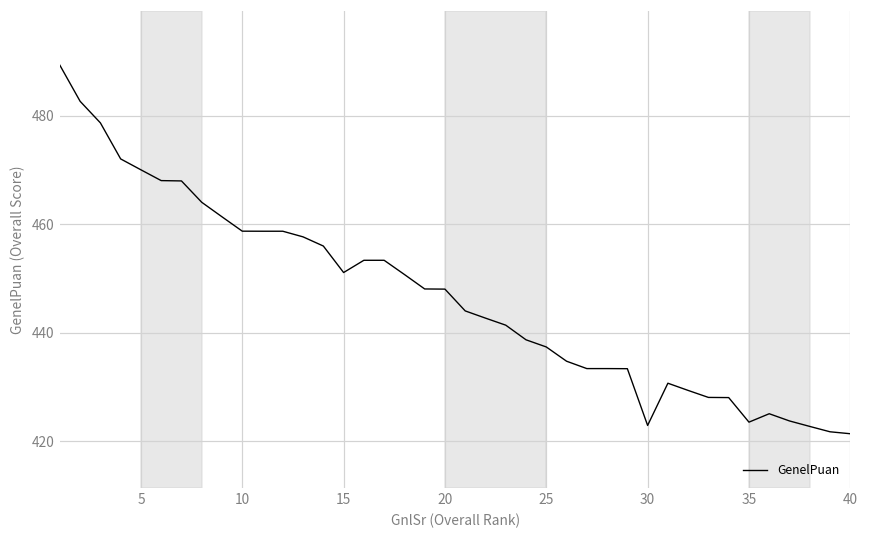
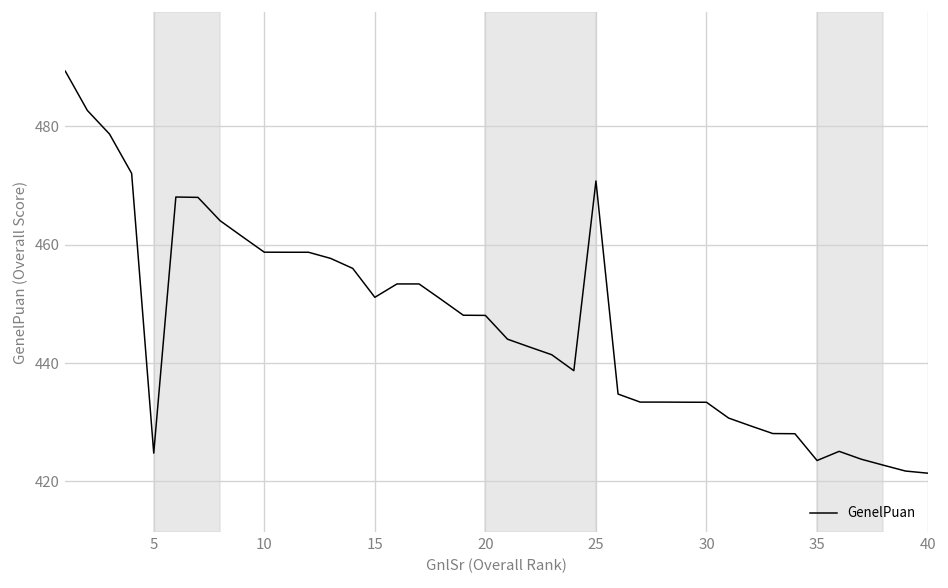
5: 470 -> 425
25: 437 -> 471
30: 423 -> 433
